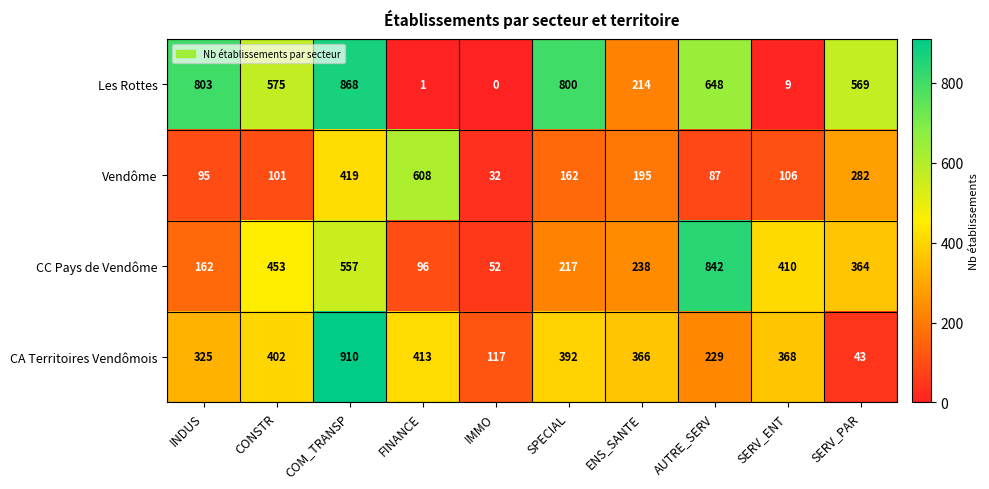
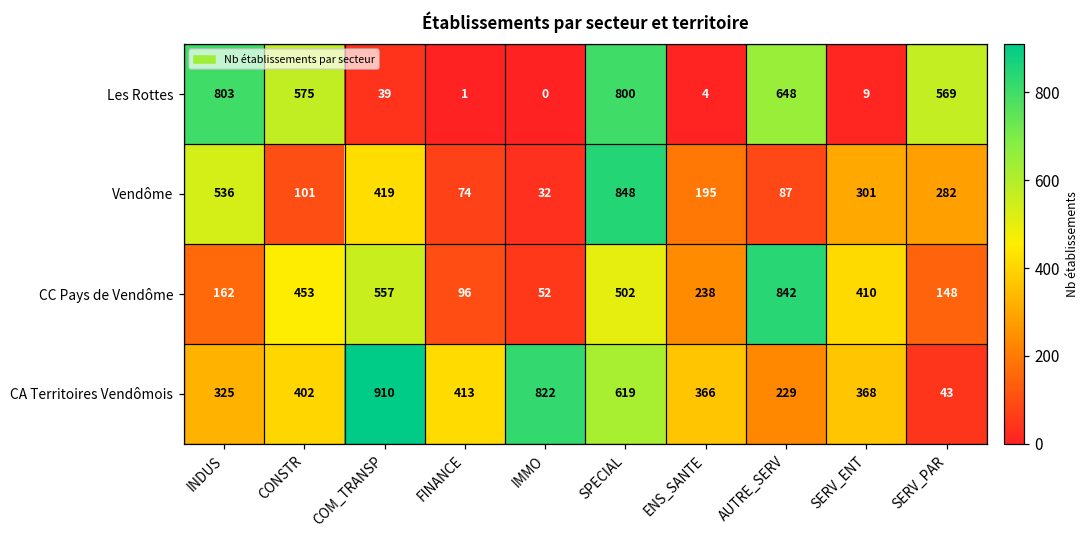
Les Rottes, COM_TRANSP: 868 -> 39
Les Rottes, ENS_SANTE: 214 -> 4
Vendôme, INDUS: 95 -> 536
Vendôme, FINANCE: 608 -> 74
Vendôme, SPECIAL: 162 -> 848
Vendôme, SERV_ENT: 106 -> 301
CC Pays de Vendôme, SPECIAL: 217 -> 502
CC Pays de Vendôme, SERV_PAR: 364 -> 148
CA Territoires Vendômois, IMMO: 117 -> 822
CA Territoires Vendômois, SPECIAL: 392 -> 619
